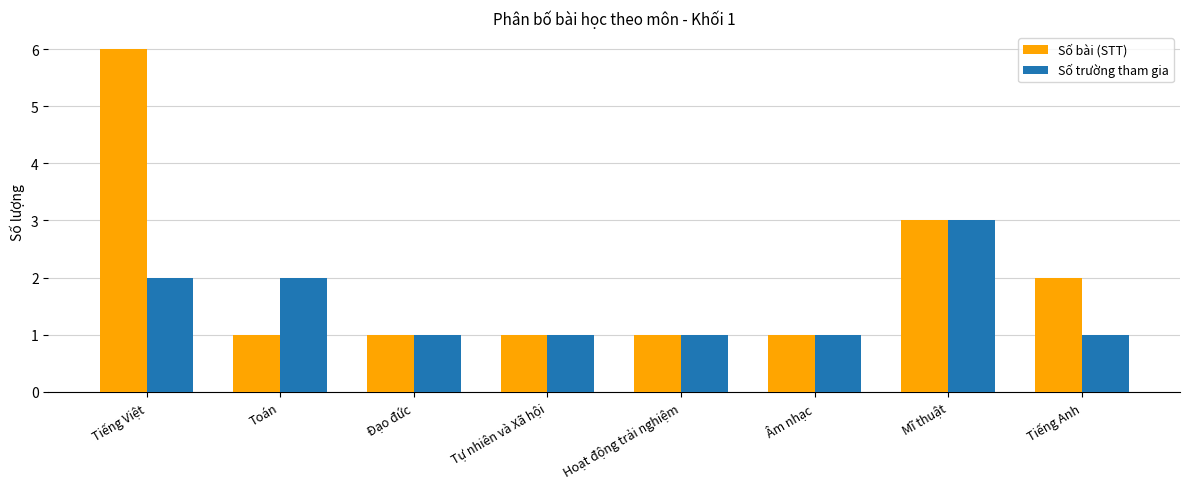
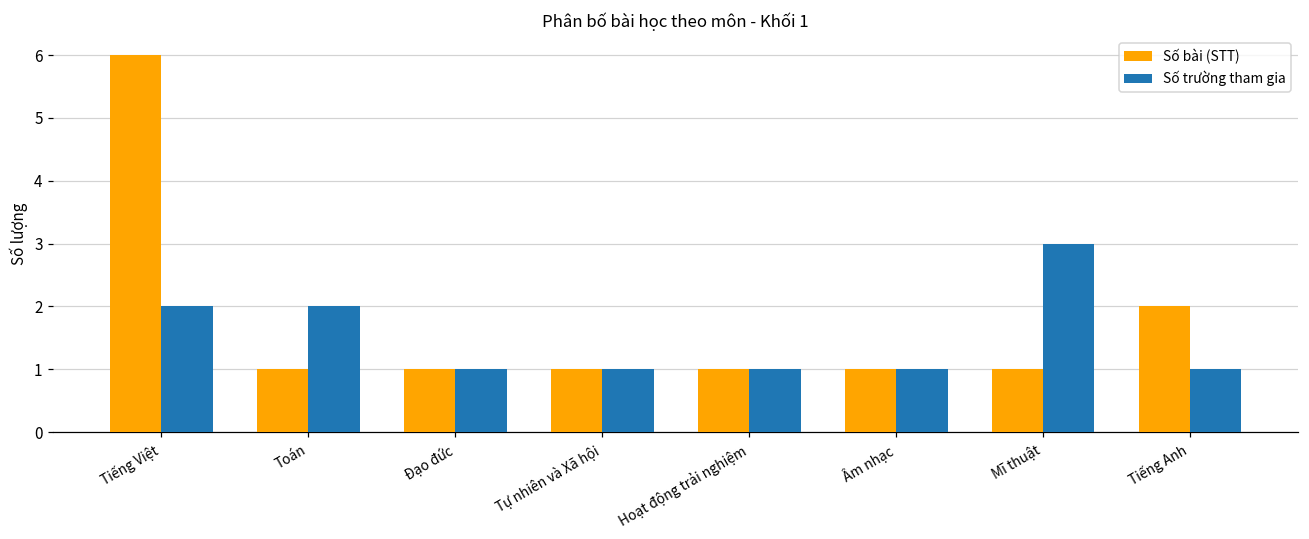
Số bài (STT), Mĩ thuật: 3 -> 1
